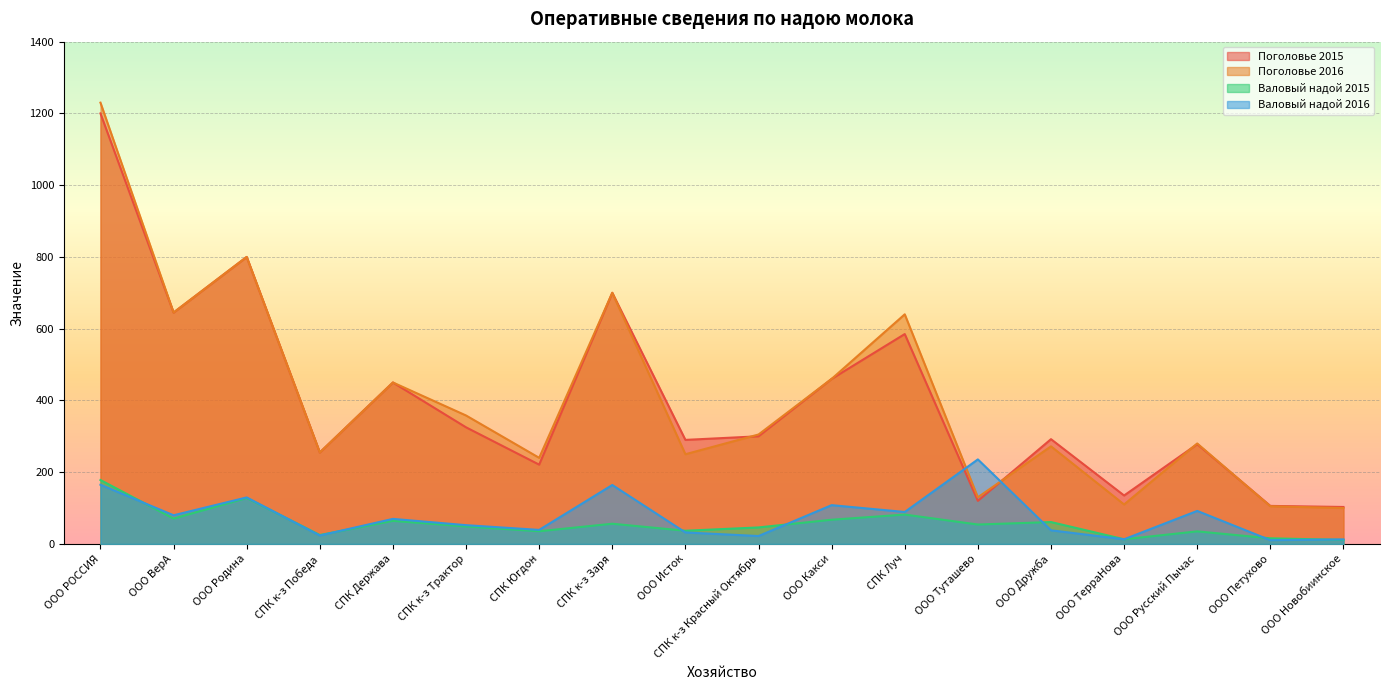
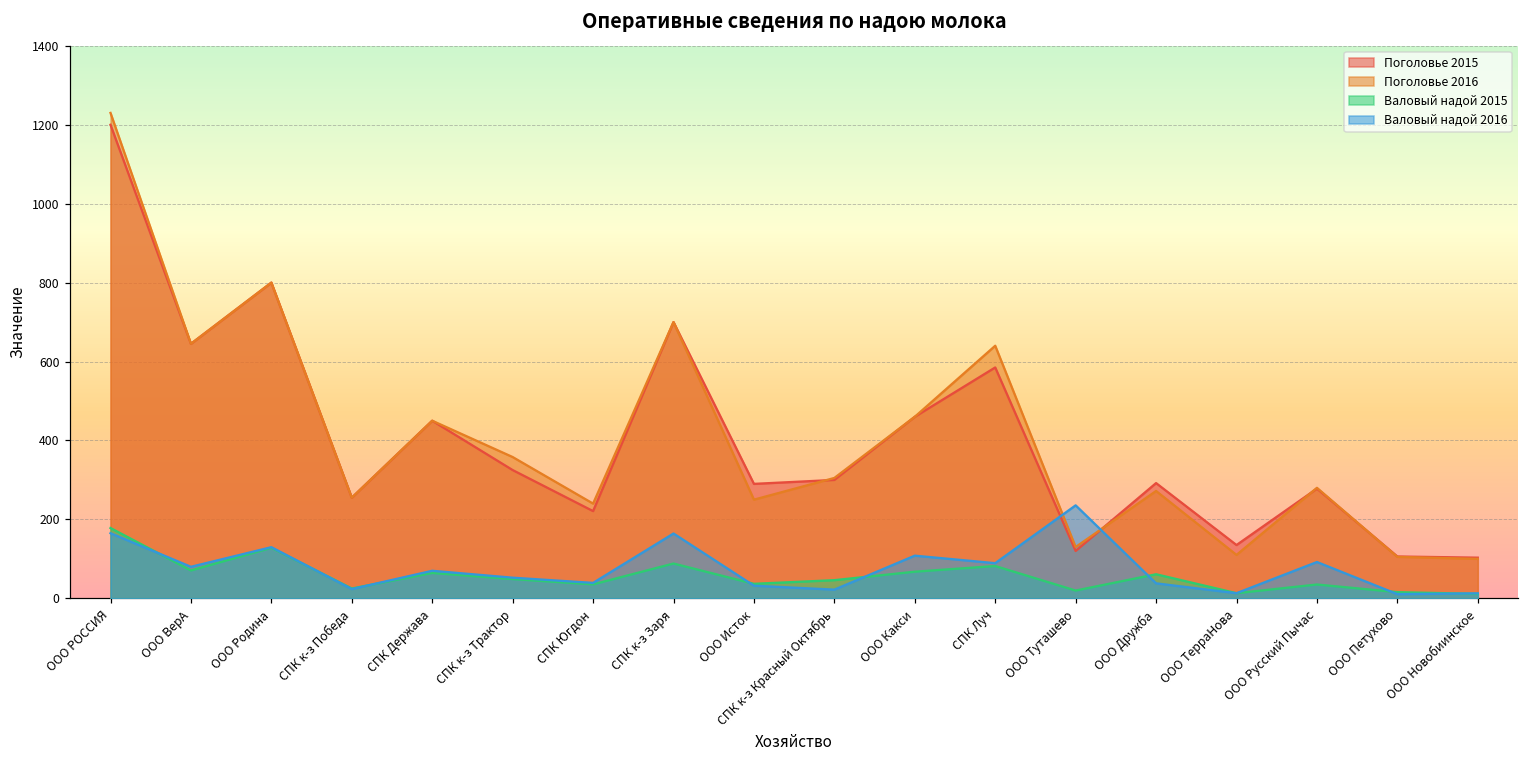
Валовый надой 2015, СПК к-з Заря: 60 -> 90
Валовый надой 2015, ООО Туташево: 50 -> 20
